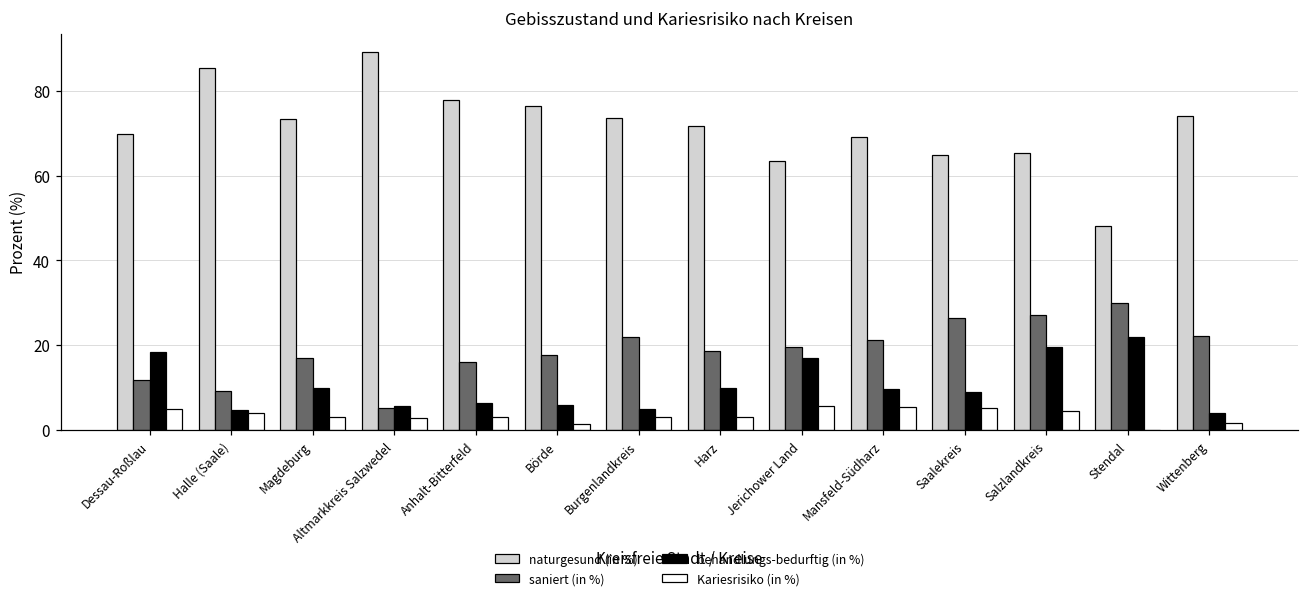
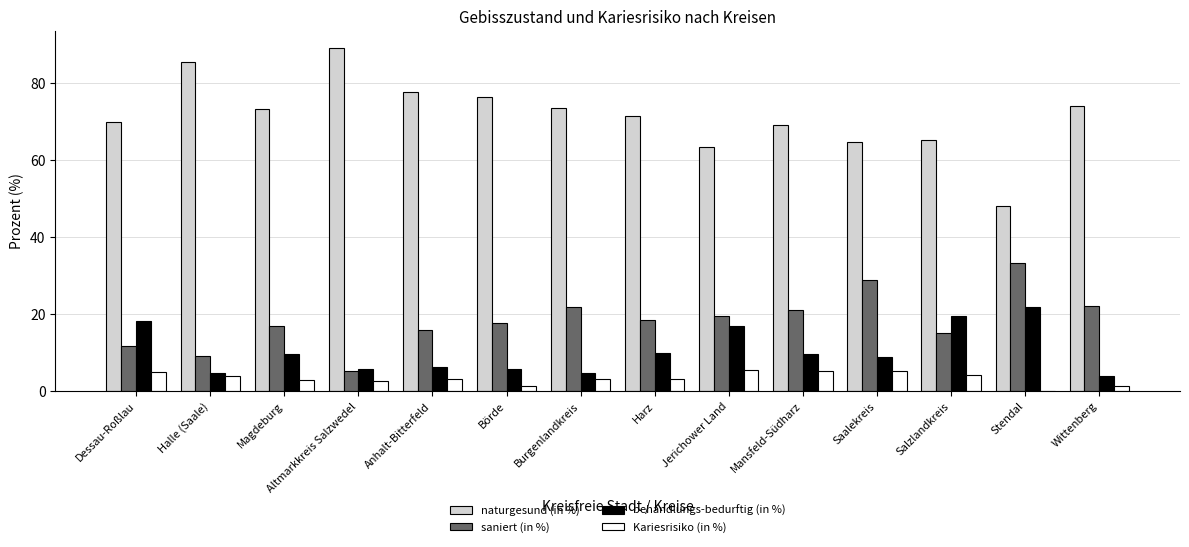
saniert (in %), Saalekreis: 26 -> 29
saniert (in %), Salzlandkreis: 27 -> 15
saniert (in %), Stendal: 30 -> 33
